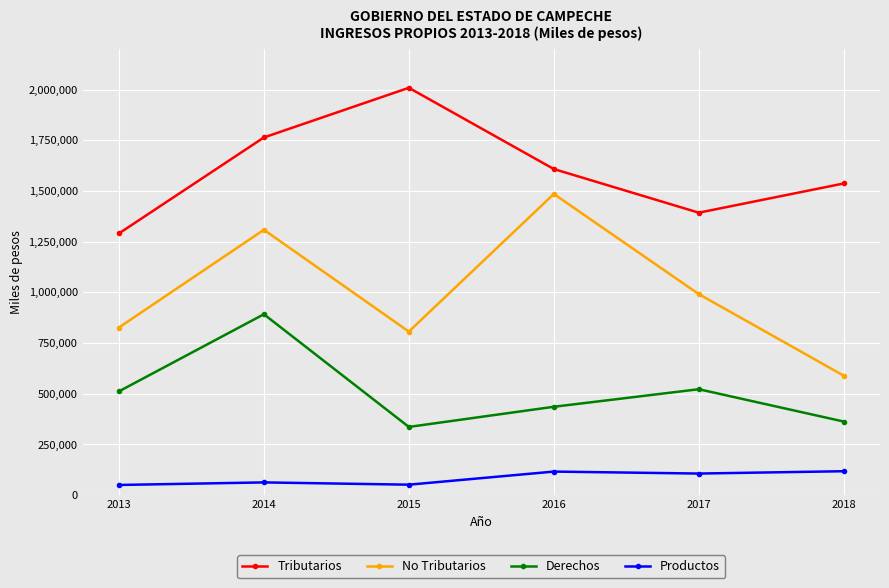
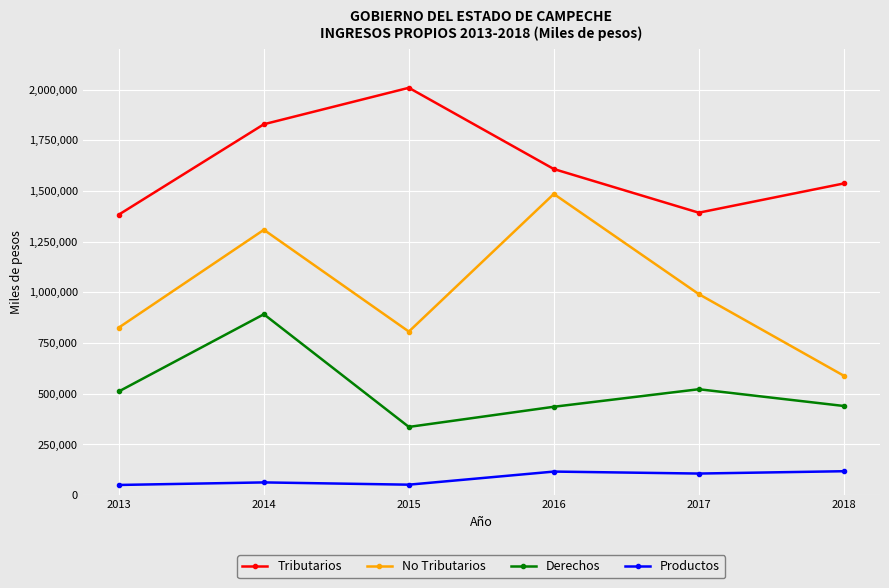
Tributarios, 2013: 1,290,000 -> 1,380,000
Tributarios, 2014: 1,760,000 -> 1,830,000
Derechos, 2018: 360,000 -> 440,000
